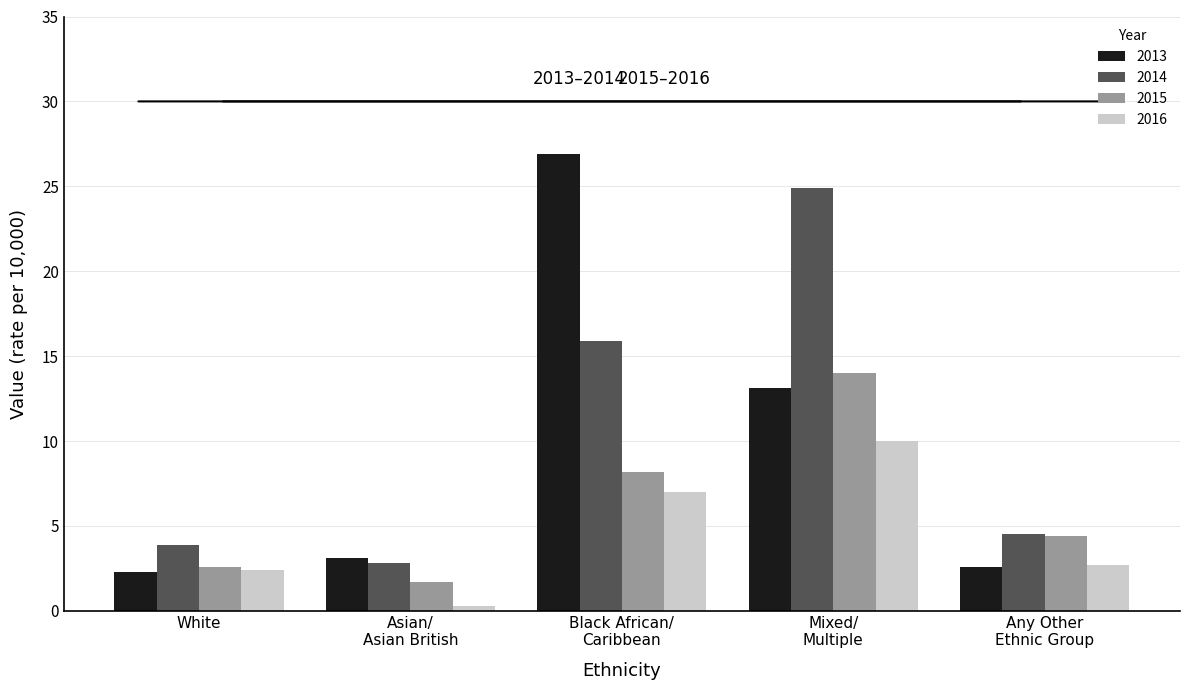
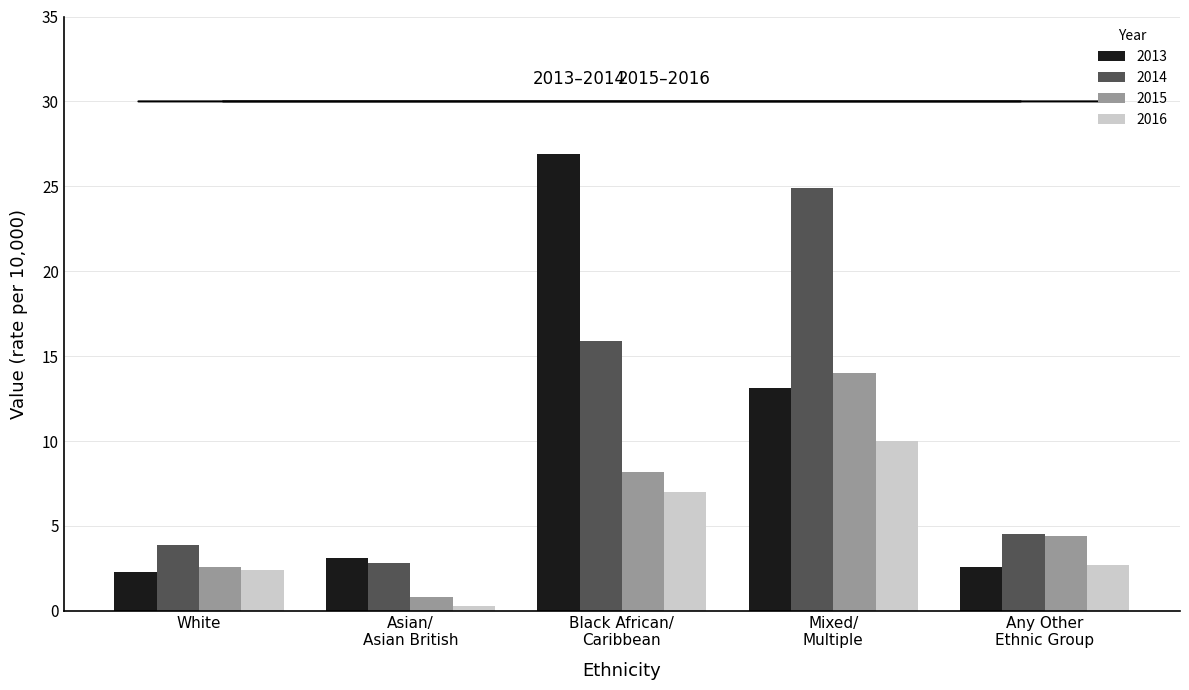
2015, Asian/ Asian British: 1.7 -> 0.8
